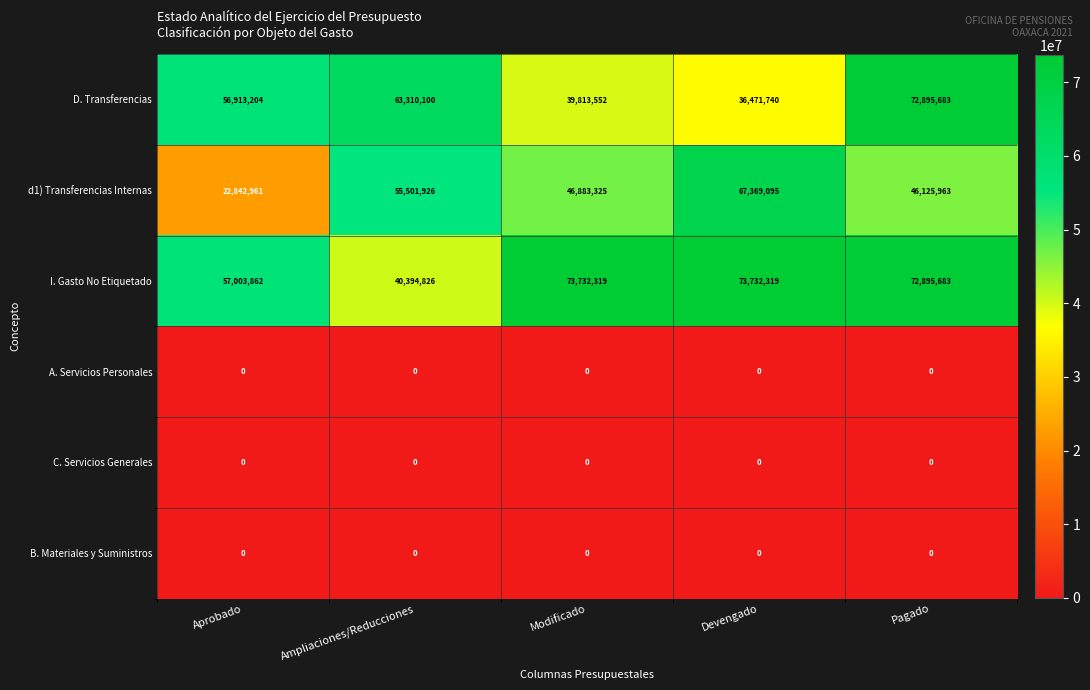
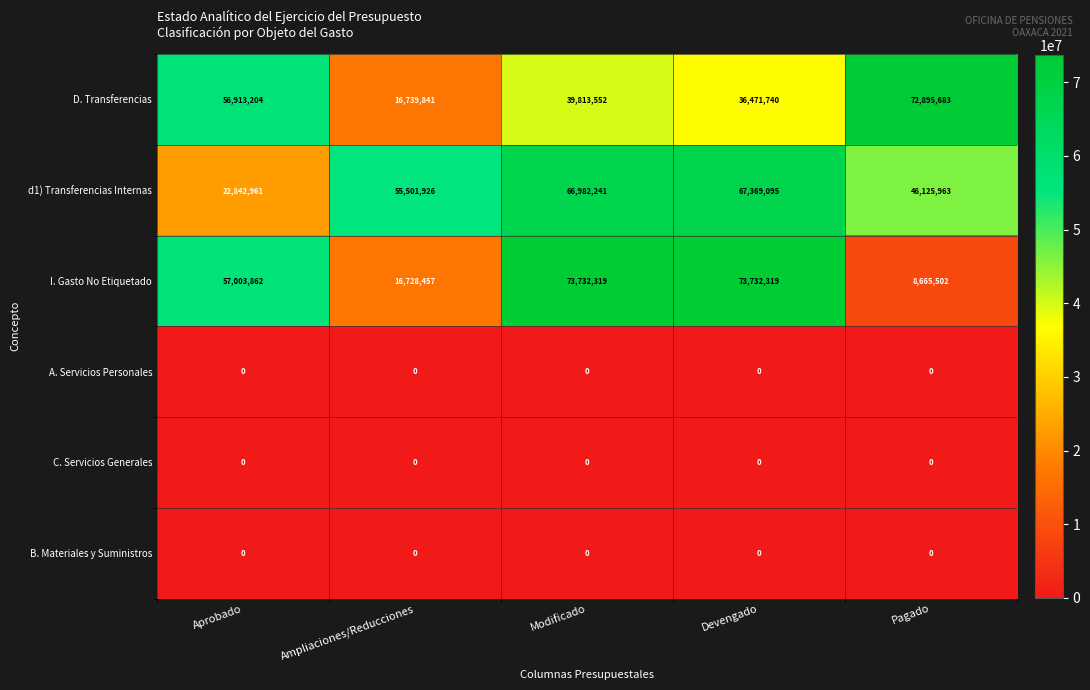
D. Transferencias, Ampliaciones/Reducciones: 63,310,100 -> 16,739,841
d1) Transferencias Internas, Modificado: 46,883,325 -> 66,982,241
I. Gasto No Etiquetado, Ampliaciones/Reducciones: 40,394,826 -> 16,728,457
I. Gasto No Etiquetado, Pagado: 72,895,683 -> 8,665,502
